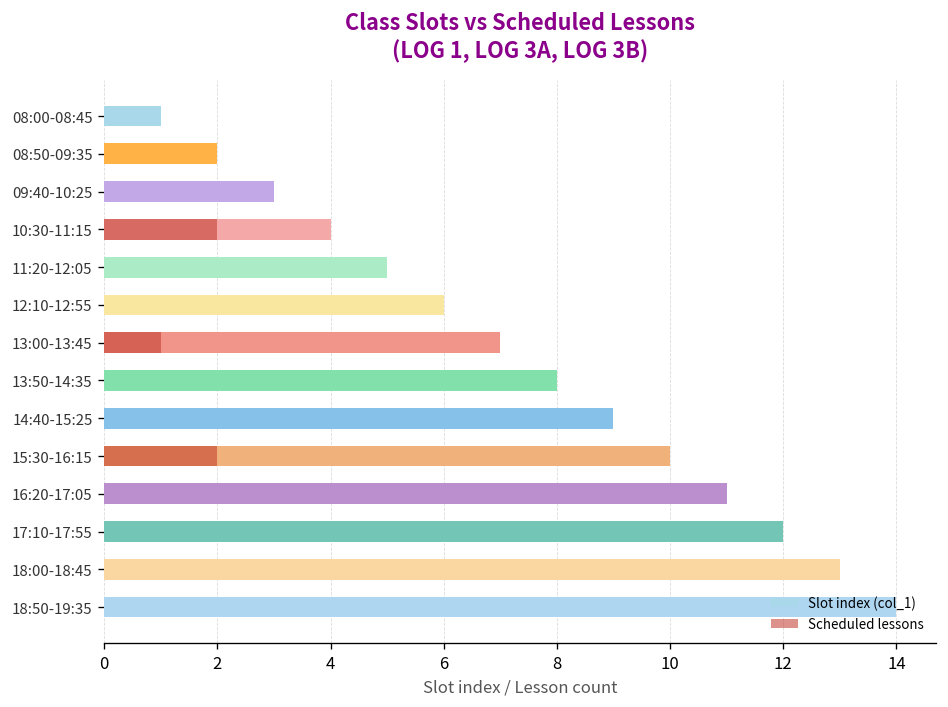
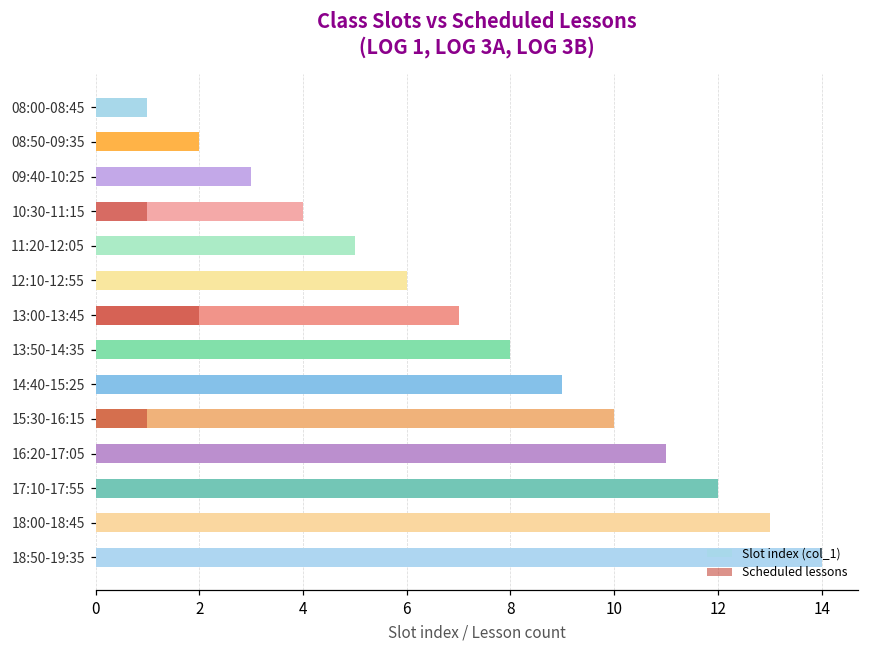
Scheduled lessons, 10:30-11:15: 2 -> 1
Scheduled lessons, 13:00-13:45: 1 -> 2
Scheduled lessons, 15:30-16:15: 2 -> 1
